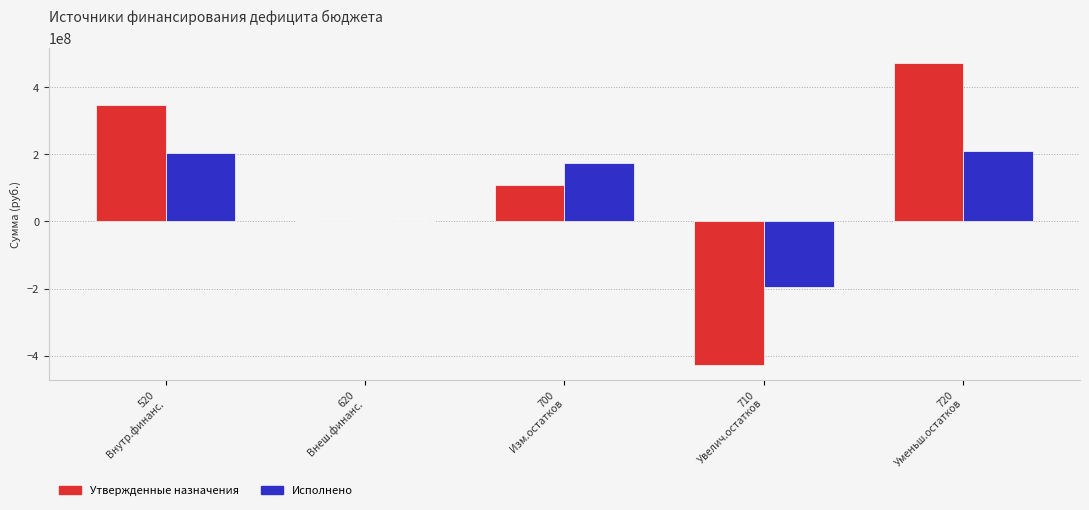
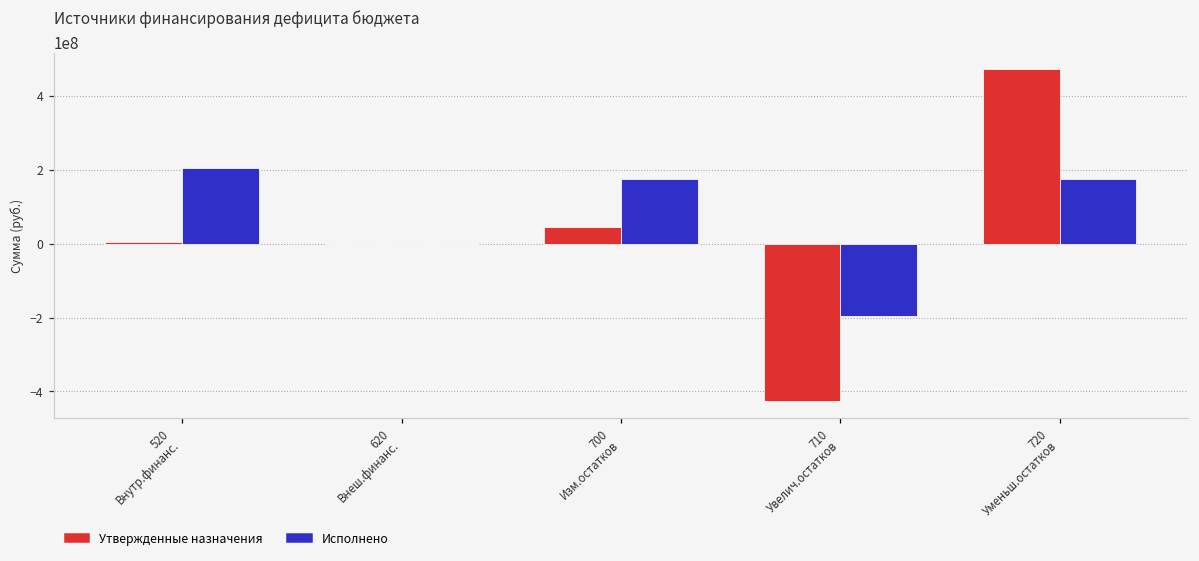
Утвержденные назначения, 520 Внутр.финанс.: 350000000 -> 10000000
Утвержденные назначения, 700 Изм.остатков: 110000000 -> 50000000
Исполнено, 720 Уменьш.остатков: 210000000 -> 170000000
